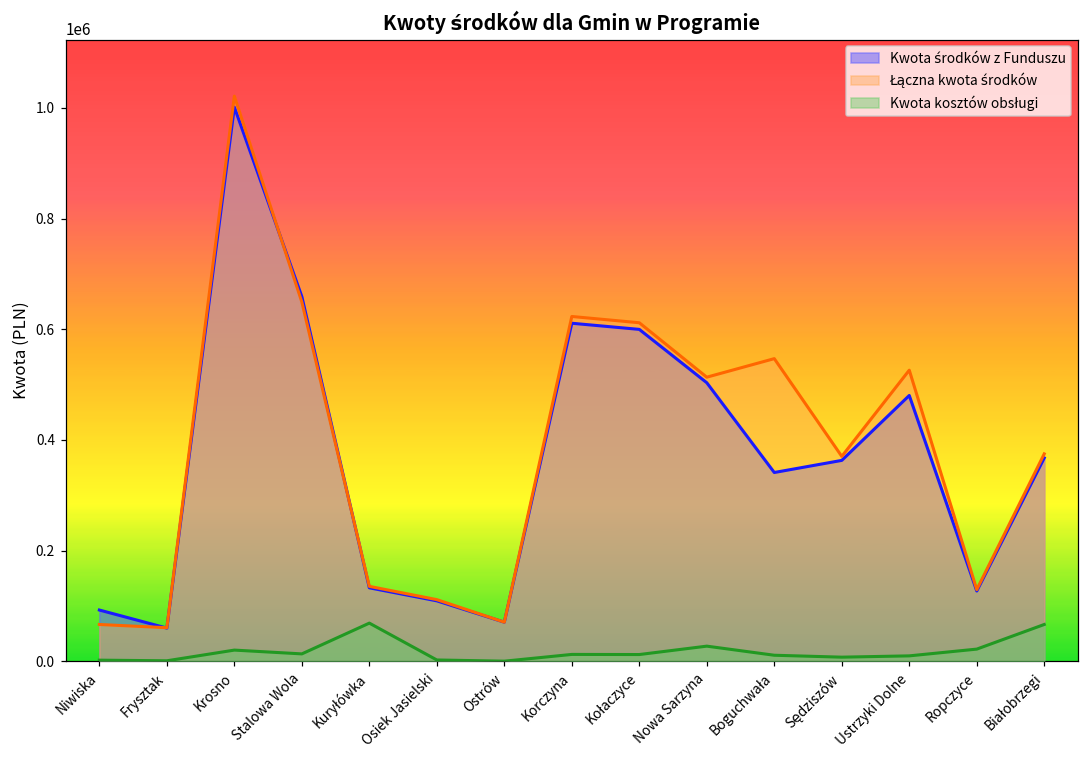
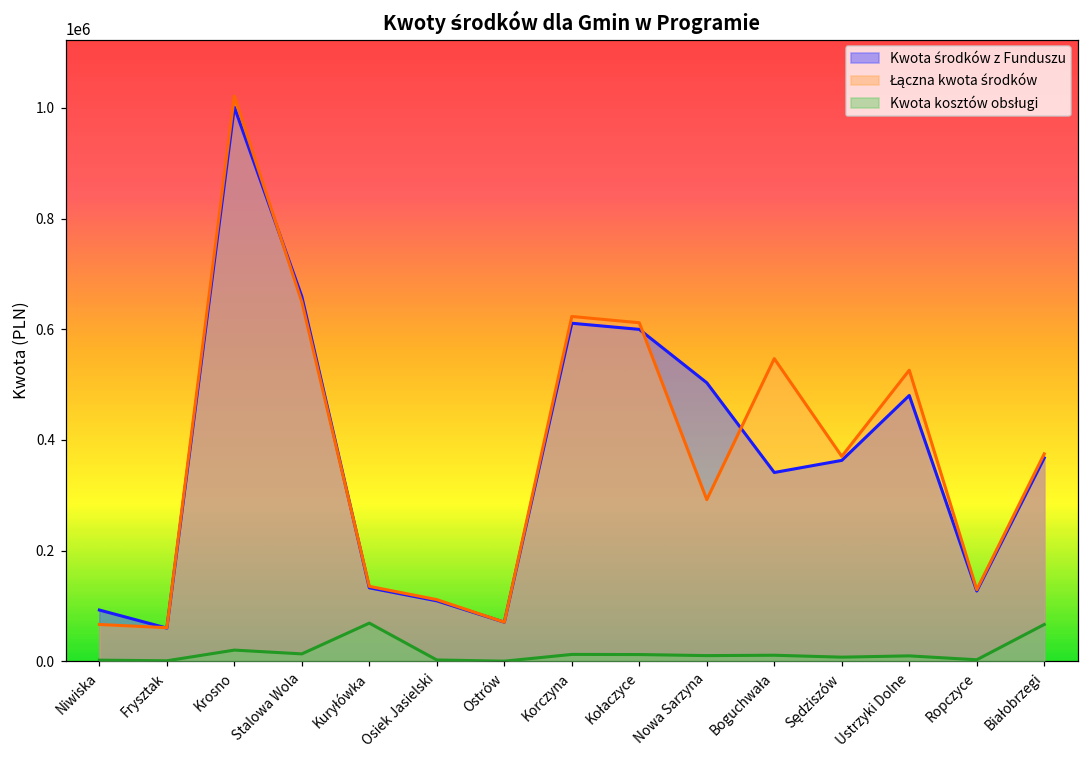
Łączna kwota środków, Nowa Sarzyna: 510000 -> 290000
Kwota kosztów obsługi, Nowa Sarzyna: 30000 -> 10000
Kwota kosztów obsługi, Ropczyce: 20000 -> 0
